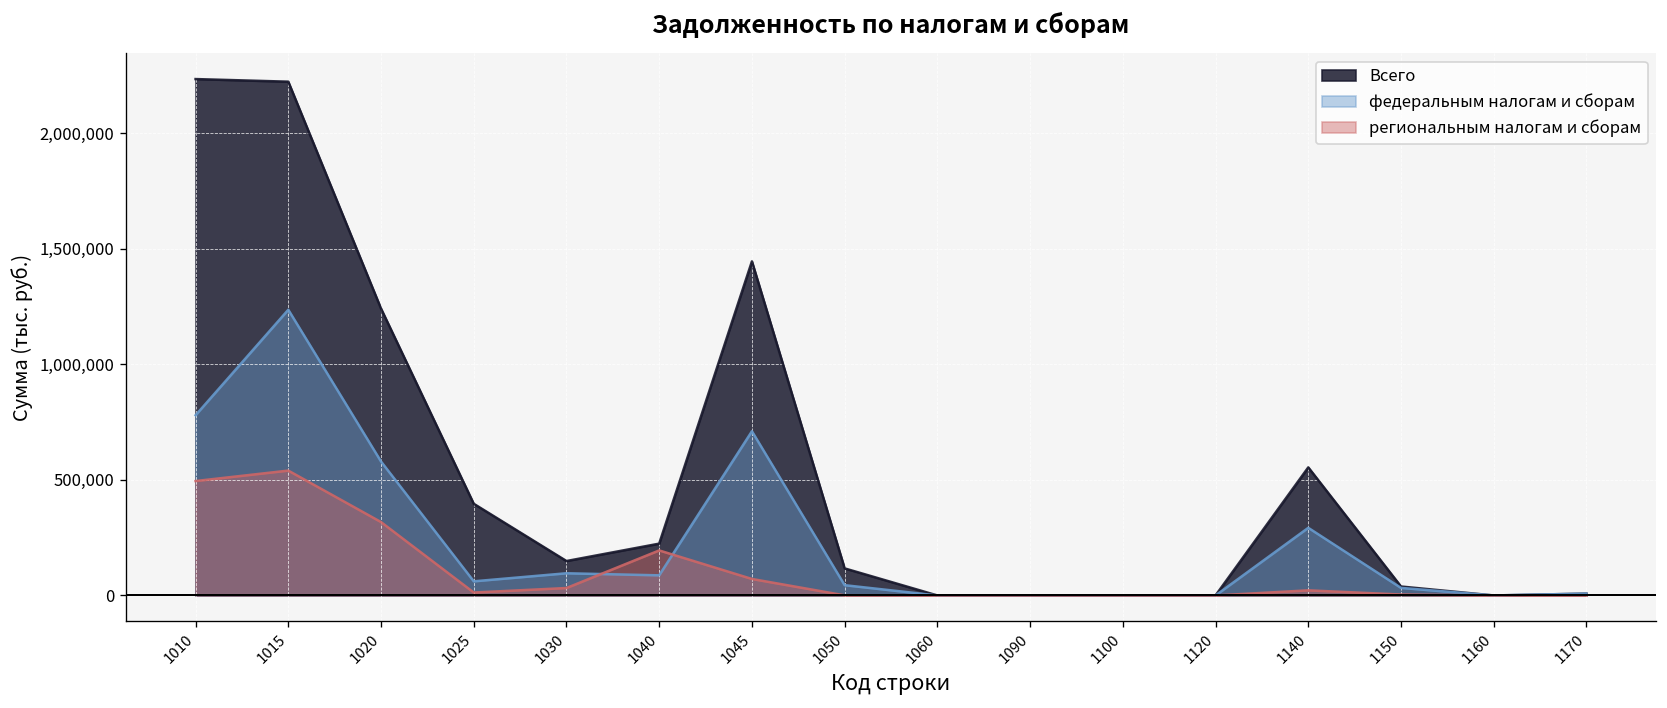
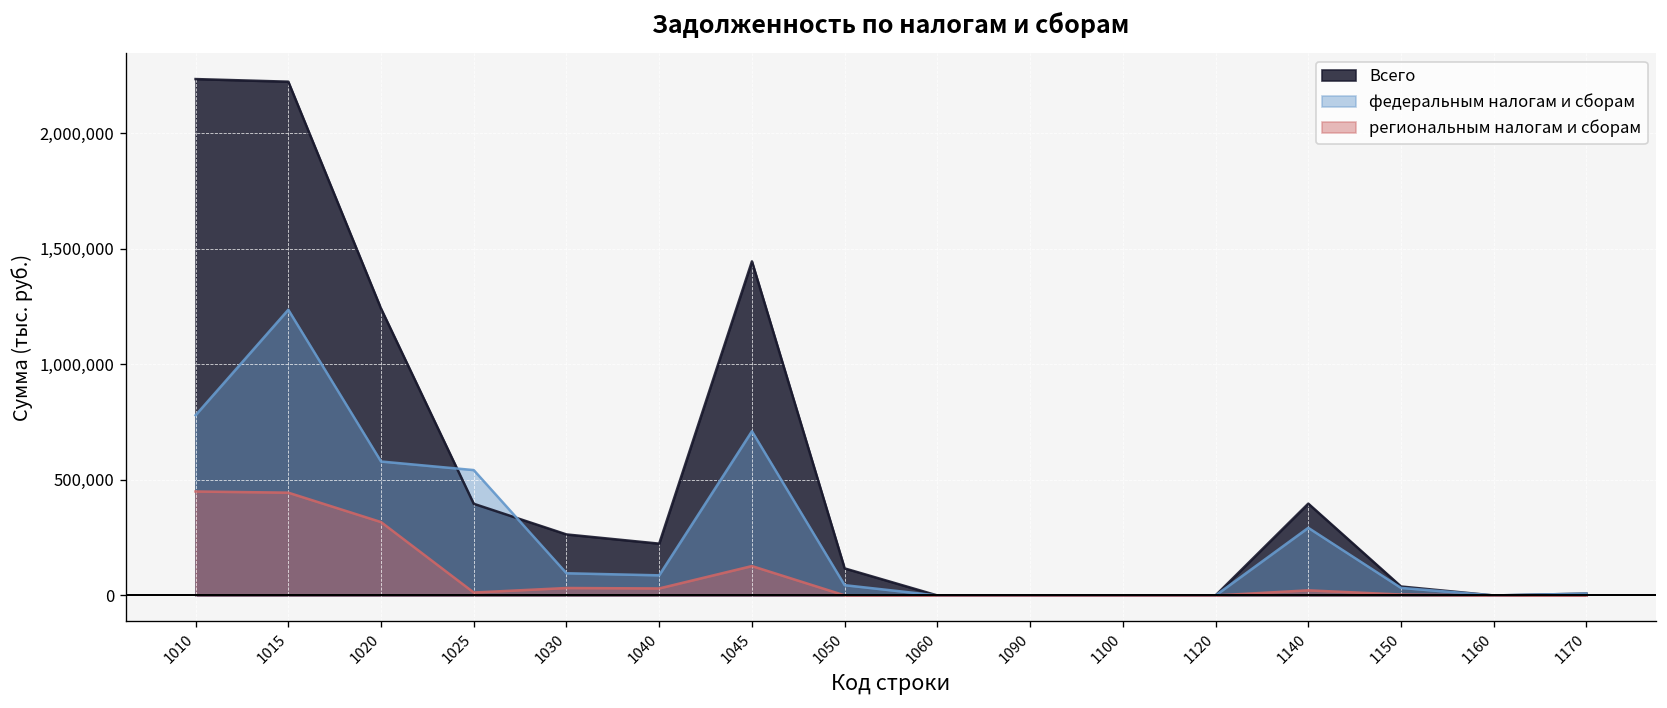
региональным налогам и сборам, 1010: 490,000 -> 450,000
региональным налогам и сборам, 1015: 540,000 -> 440,000
федеральным налогам и сборам, 1025: 60,000 -> 540,000
Всего, 1030: 150,000 -> 260,000
региональным налогам и сборам, 1040: 190,000 -> 30,000
региональным налогам и сборам, 1045: 70,000 -> 130,000
Всего, 1140: 550,000 -> 400,000
